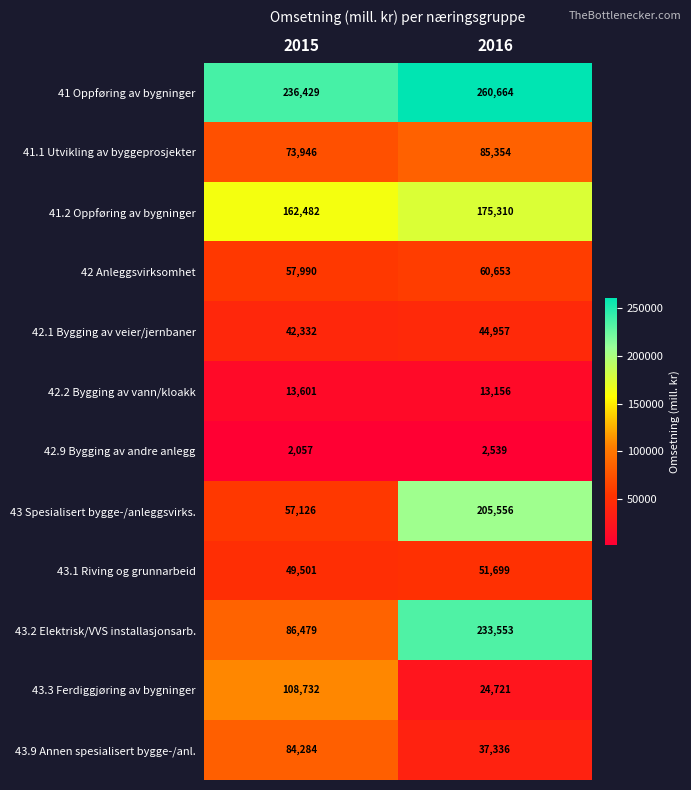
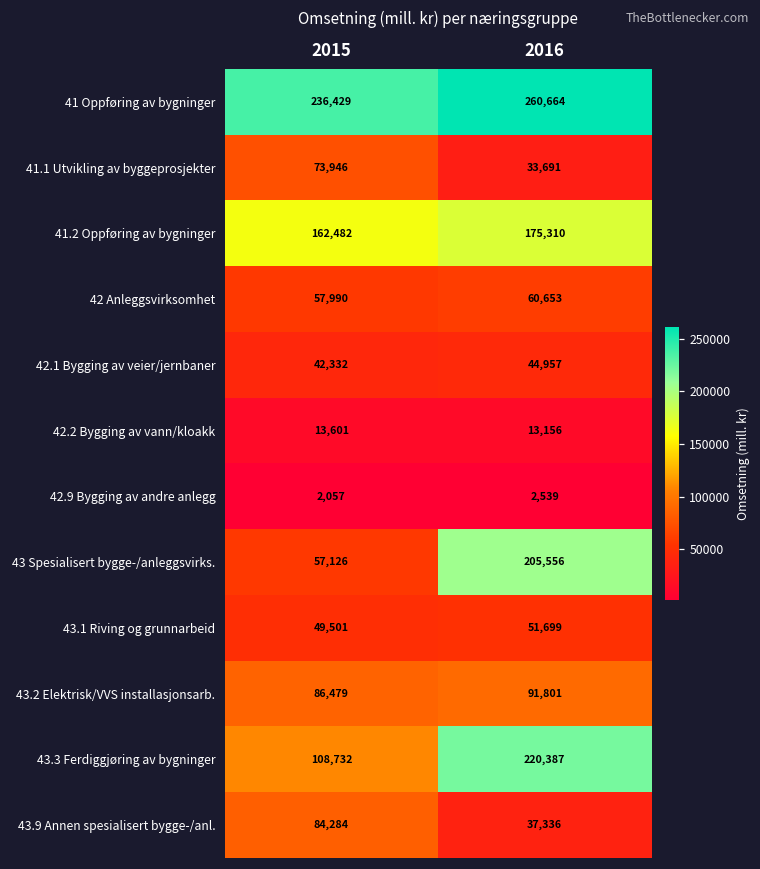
41.1 Utvikling av byggeprosjekter, 2016: 85,354 -> 33,691
43.2 Elektrisk/VVS installasjonsarb., 2016: 233,553 -> 91,801
43.3 Ferdiggjøring av bygninger, 2016: 24,721 -> 220,387
